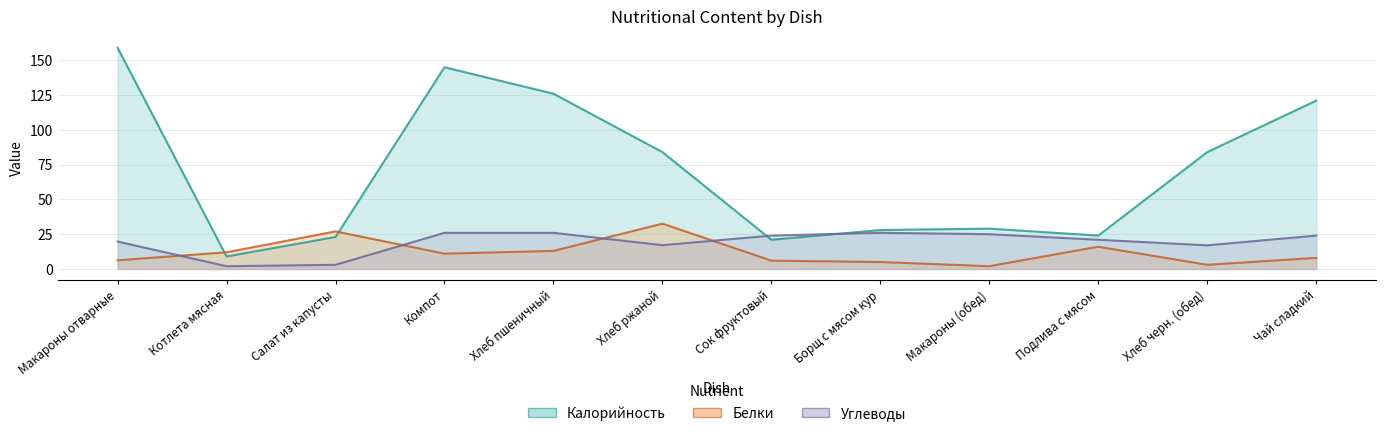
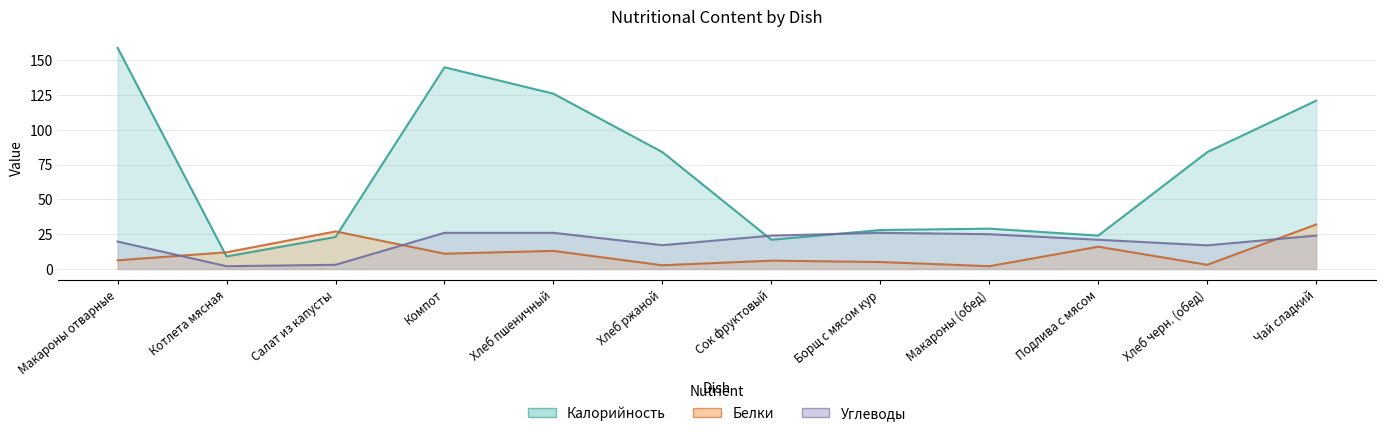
Белки, Хлеб ржаной: 33 -> 3
Белки, Чай сладкий: 8 -> 32
